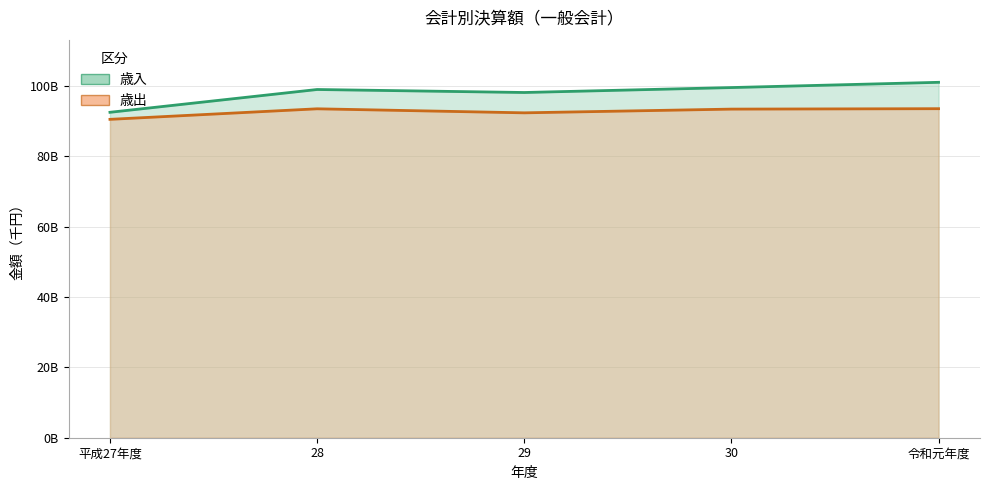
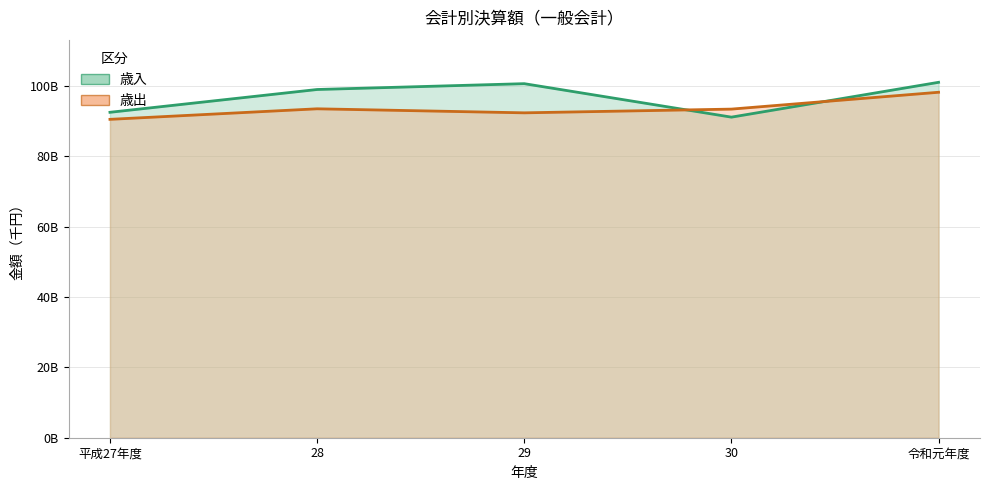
歳入, 29: 98000000000 -> 101000000000
歳入, 30: 100000000000 -> 91000000000
歳出, 令和元年度: 94000000000 -> 98000000000
